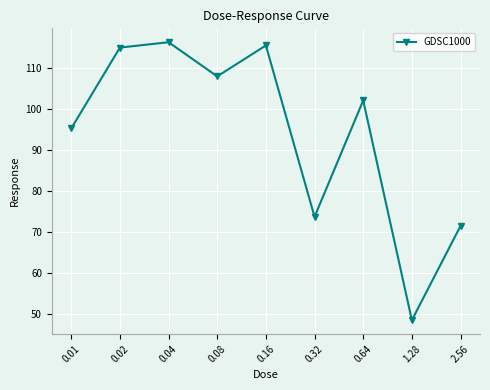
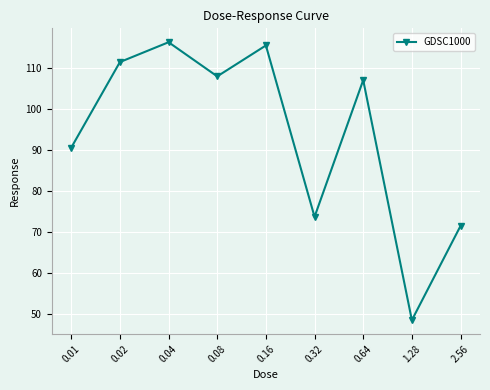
0.01: 95 -> 91
0.02: 115 -> 112
0.64: 102 -> 107
